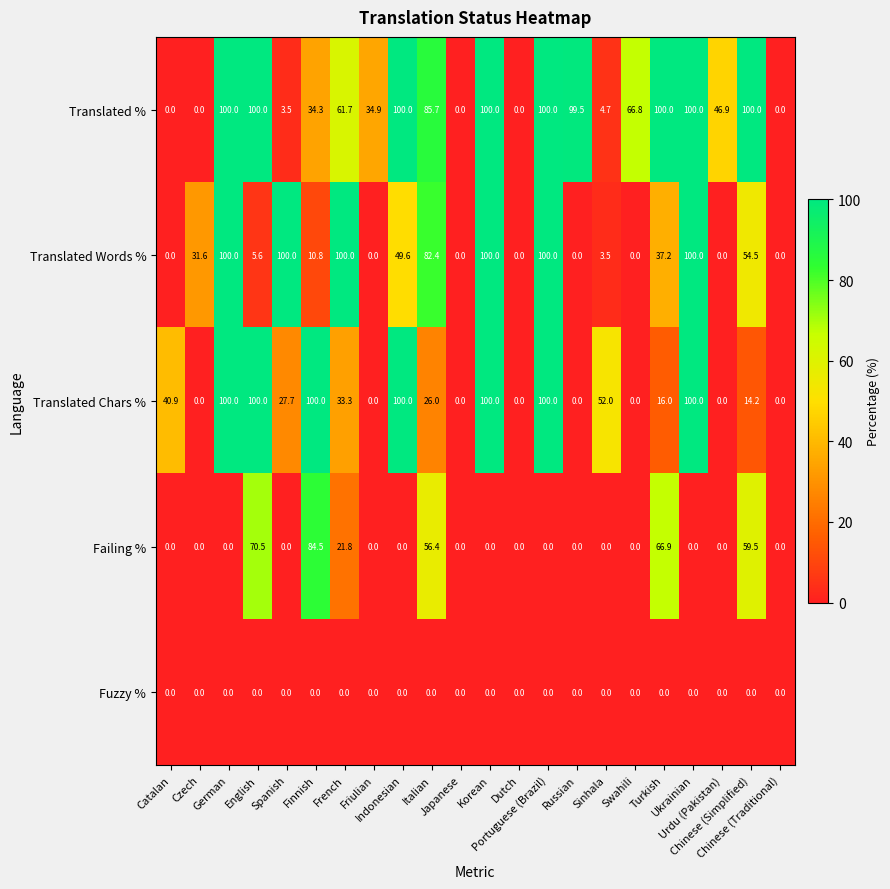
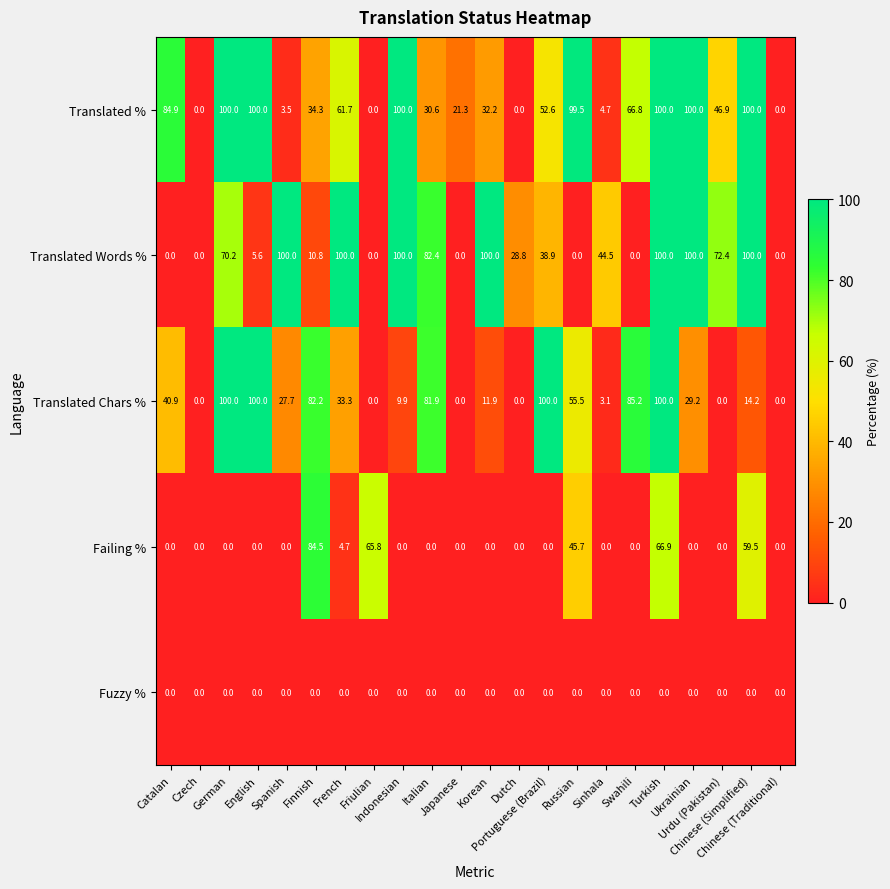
Translated %, Catalan: 0.0 -> 84.9
Translated %, Friulian: 34.9 -> 0.0
Translated %, Italian: 85.7 -> 30.6
Translated %, Japanese: 0.0 -> 21.3
Translated %, Korean: 100.0 -> 32.2
Translated %, Portuguese (Brazil): 100.0 -> 52.6
Translated Words %, Czech: 31.6 -> 0.0
Translated Words %, German: 100.0 -> 70.2
Translated Words %, Indonesian: 49.6 -> 100.0
Translated Words %, Dutch: 0.0 -> 28.8
Translated Words %, Portuguese (Brazil): 100.0 -> 38.9
Translated Words %, Sinhala: 3.5 -> 44.5
Translated Words %, Turkish: 37.2 -> 100.0
Translated Words %, Urdu (Pakistan): 0.0 -> 72.4
Translated Words %, Chinese (Simplified): 54.5 -> 100.0
Translated Chars %, Finnish: 100.0 -> 82.2
Translated Chars %, Indonesian: 100.0 -> 9.9
Translated Chars %, Italian: 26.0 -> 81.9
Translated Chars %, Korean: 100.0 -> 11.9
Translated Chars %, Russian: 0.0 -> 55.5
Translated Chars %, Sinhala: 52.0 -> 3.1
Translated Chars %, Swahili: 0.0 -> 85.2
Translated Chars %, Turkish: 16.0 -> 100.0
Translated Chars %, Ukrainian: 100.0 -> 29.2
Failing %, English: 70.5 -> 0.0
Failing %, French: 21.8 -> 4.7
Failing %, Friulian: 0.0 -> 65.8
Failing %, Italian: 56.4 -> 0.0
Failing %, Russian: 0.0 -> 45.7
